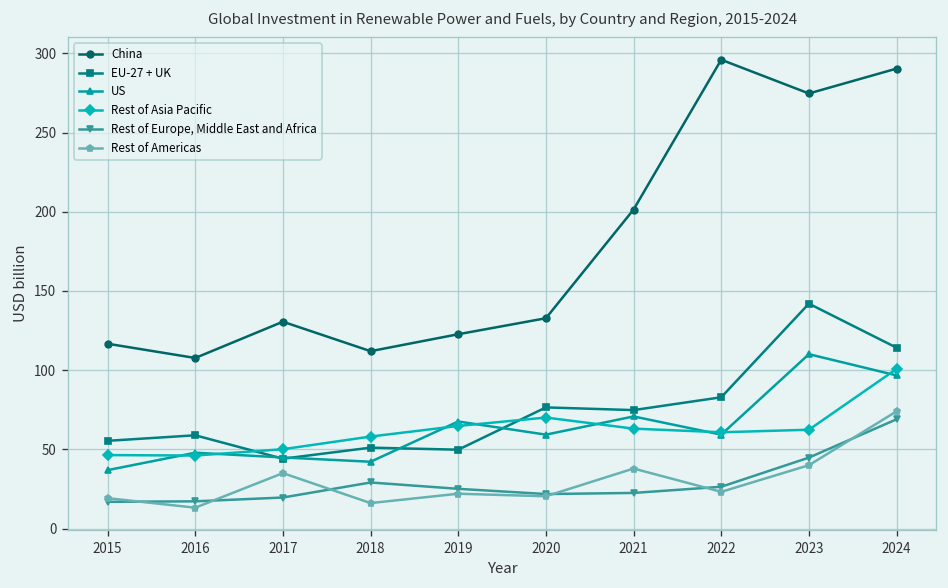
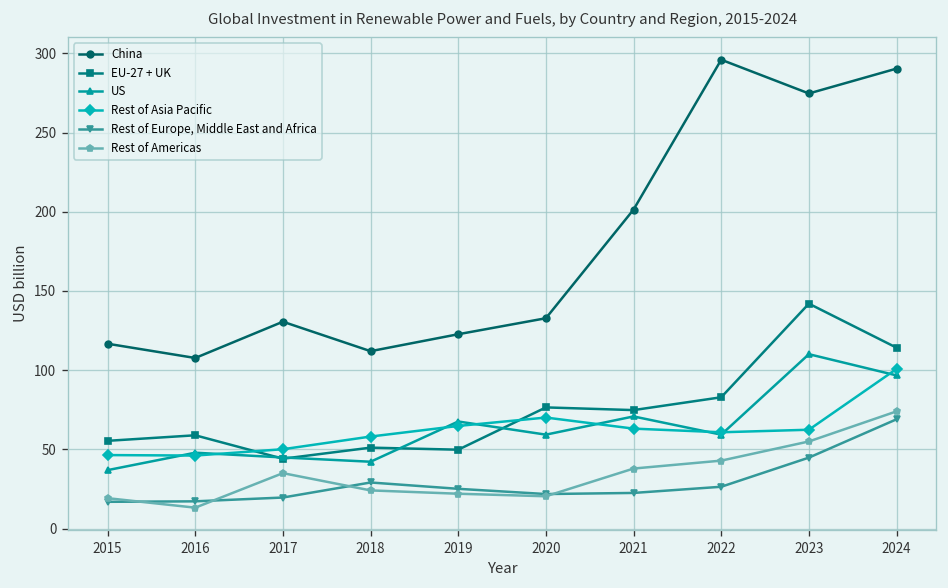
Rest of Americas, 2018: 16 -> 24
Rest of Americas, 2022: 23 -> 43
Rest of Americas, 2023: 40 -> 55
